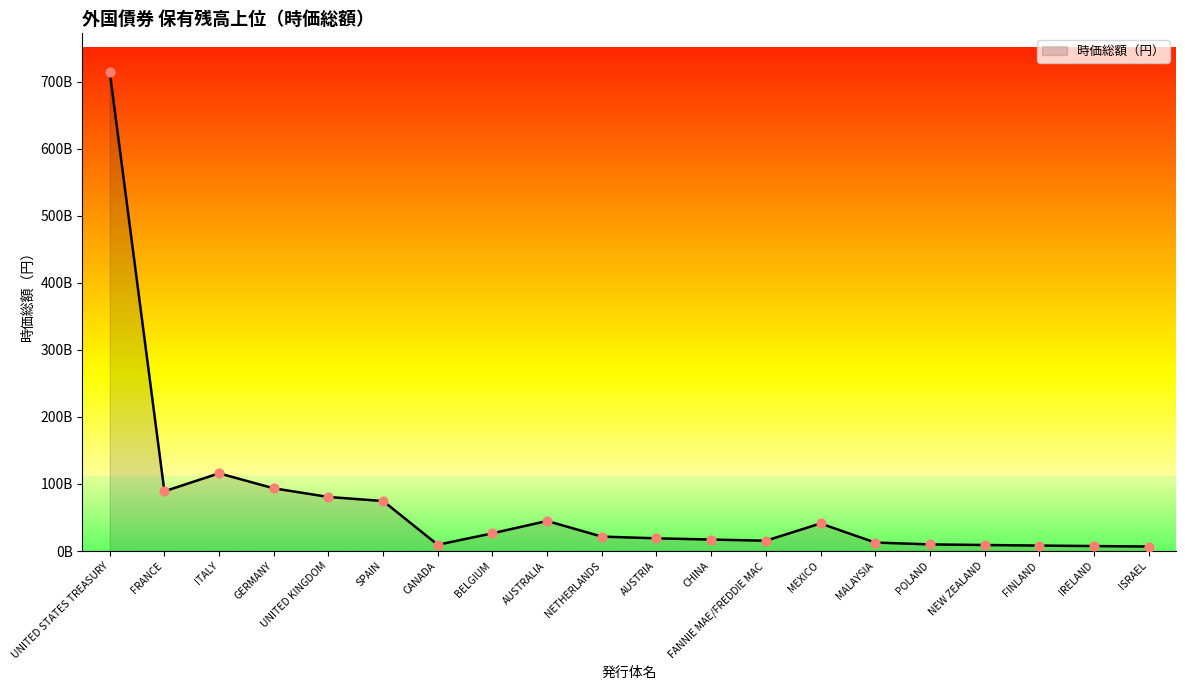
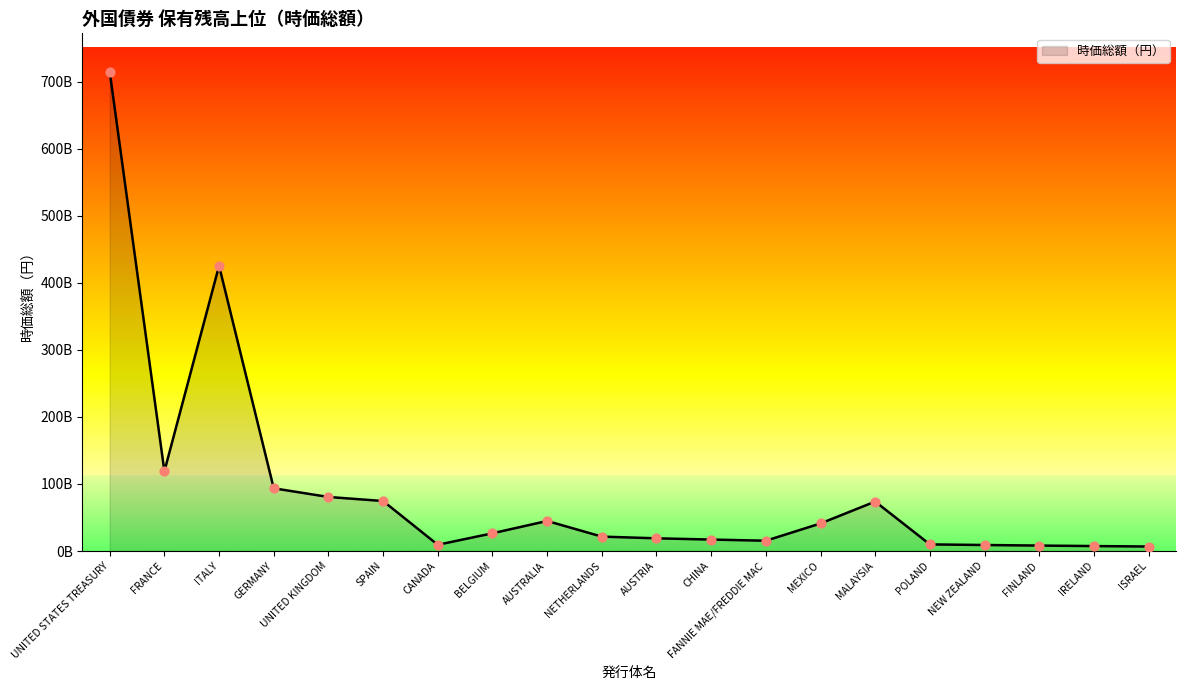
FRANCE: 90000000000 -> 120000000000
ITALY: 120000000000 -> 430000000000
MALAYSIA: 10000000000 -> 70000000000
